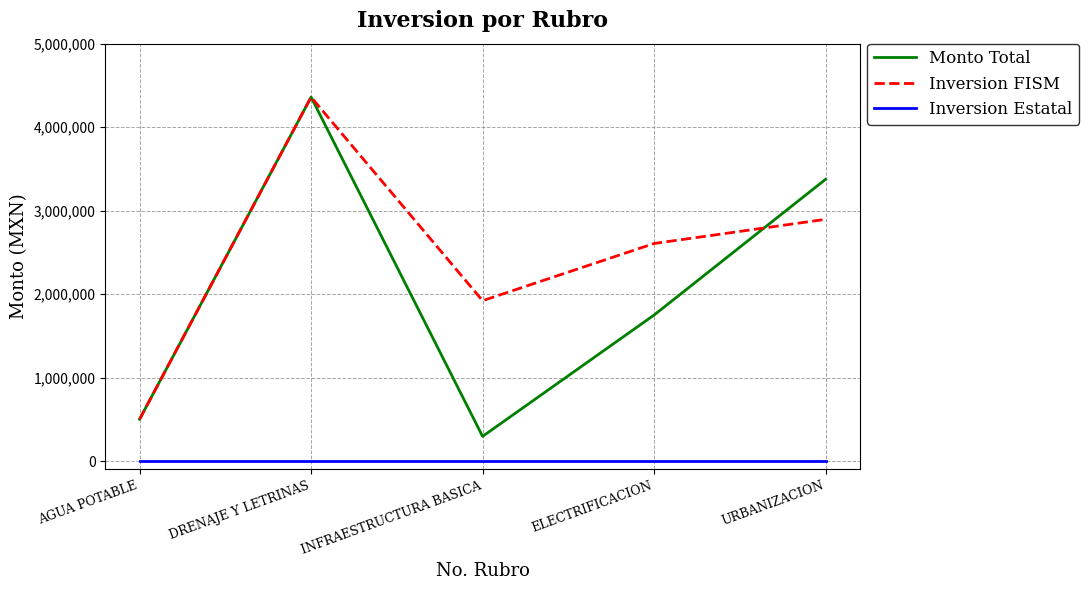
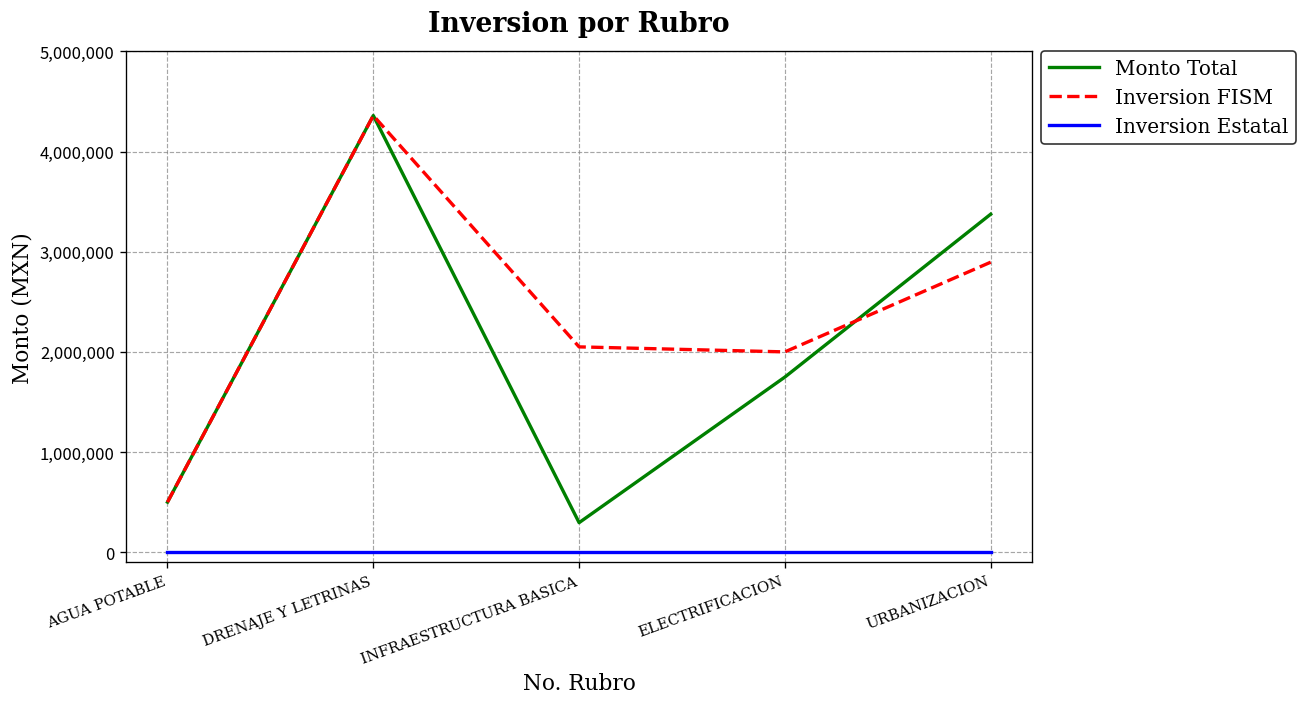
Inversion FISM, INFRAESTRUCTURA BASICA: 1,900,000 -> 2,100,000
Inversion FISM, ELECTRIFICACION: 2,600,000 -> 2,000,000
